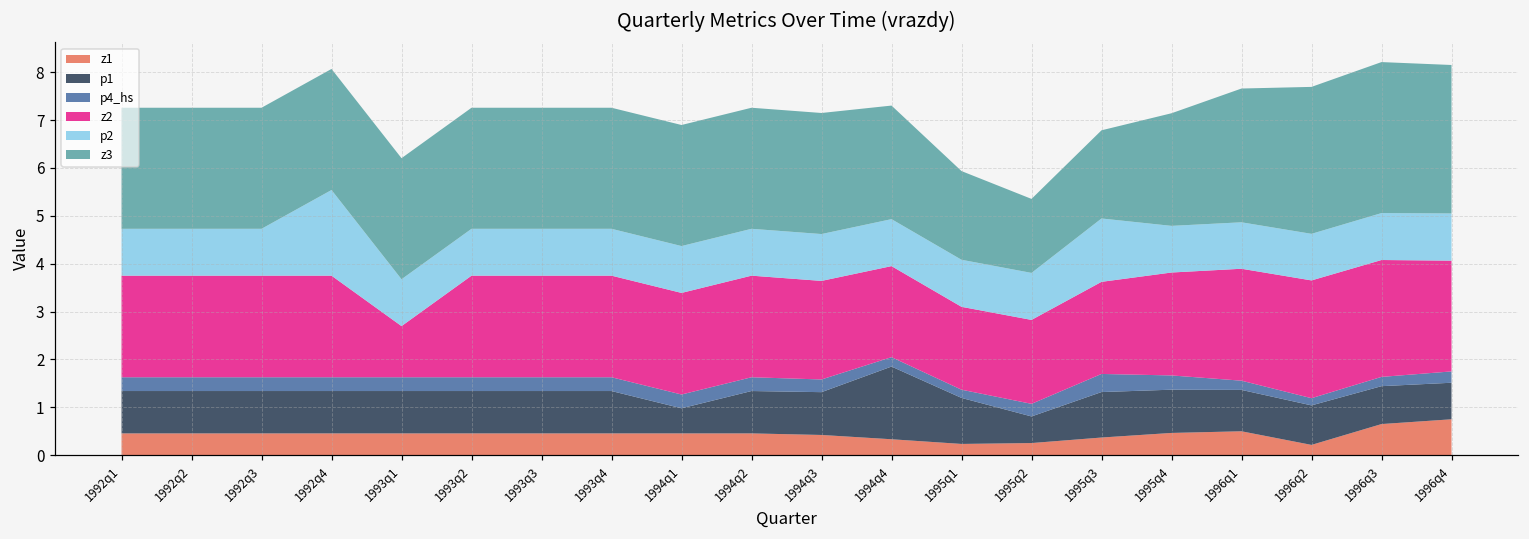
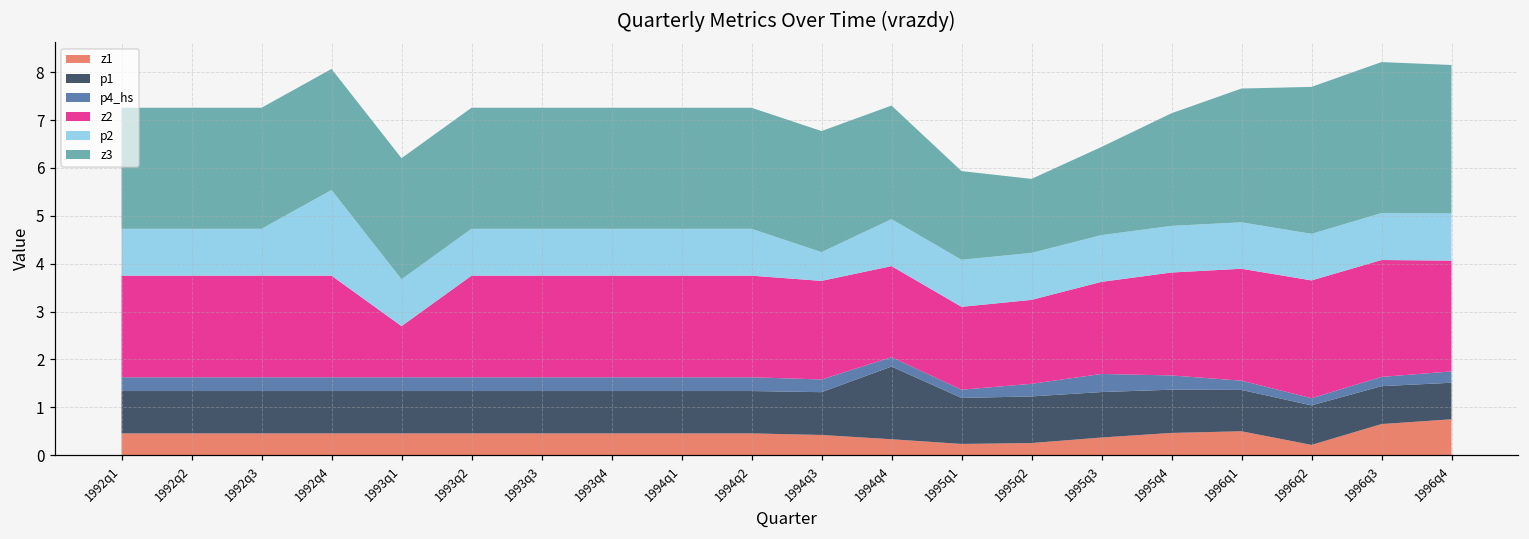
p1, 1994q1: 0.5 -> 0.9
p2, 1994q3: 1.0 -> 0.6
p1, 1995q2: 0.6 -> 1.0
p2, 1995q3: 1.3 -> 1.0
